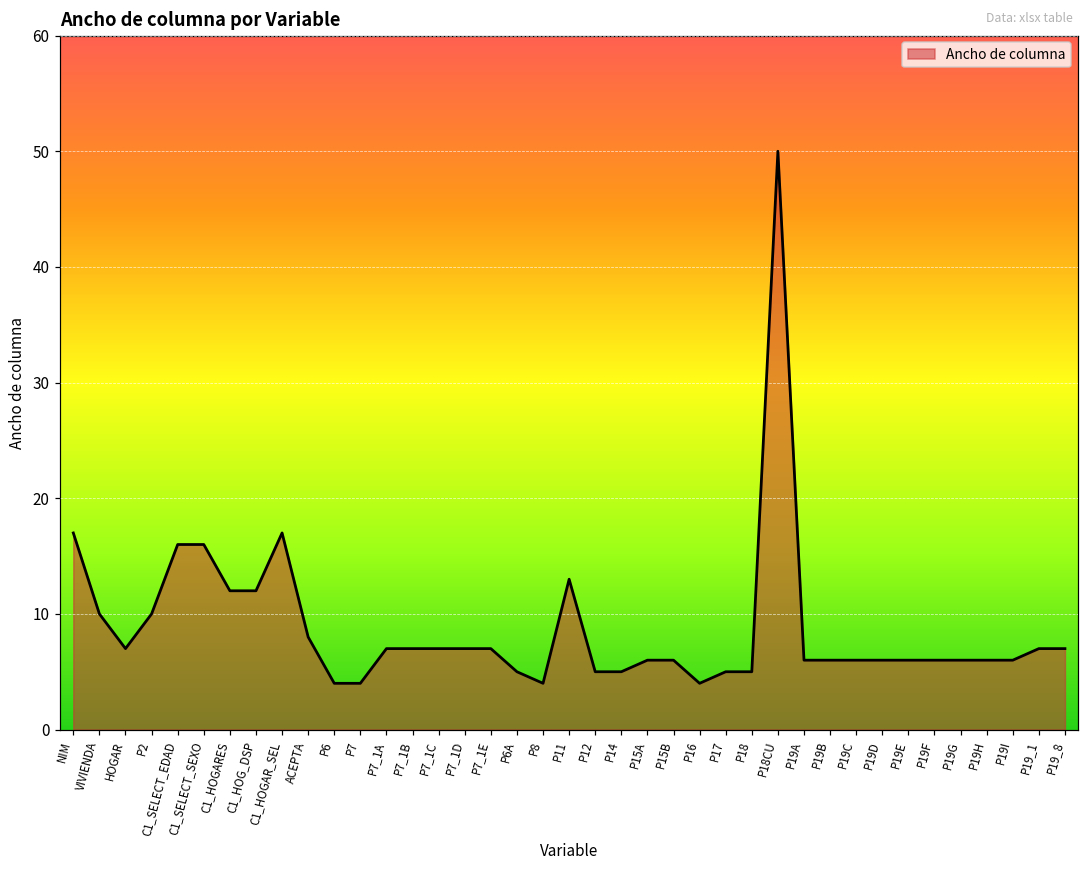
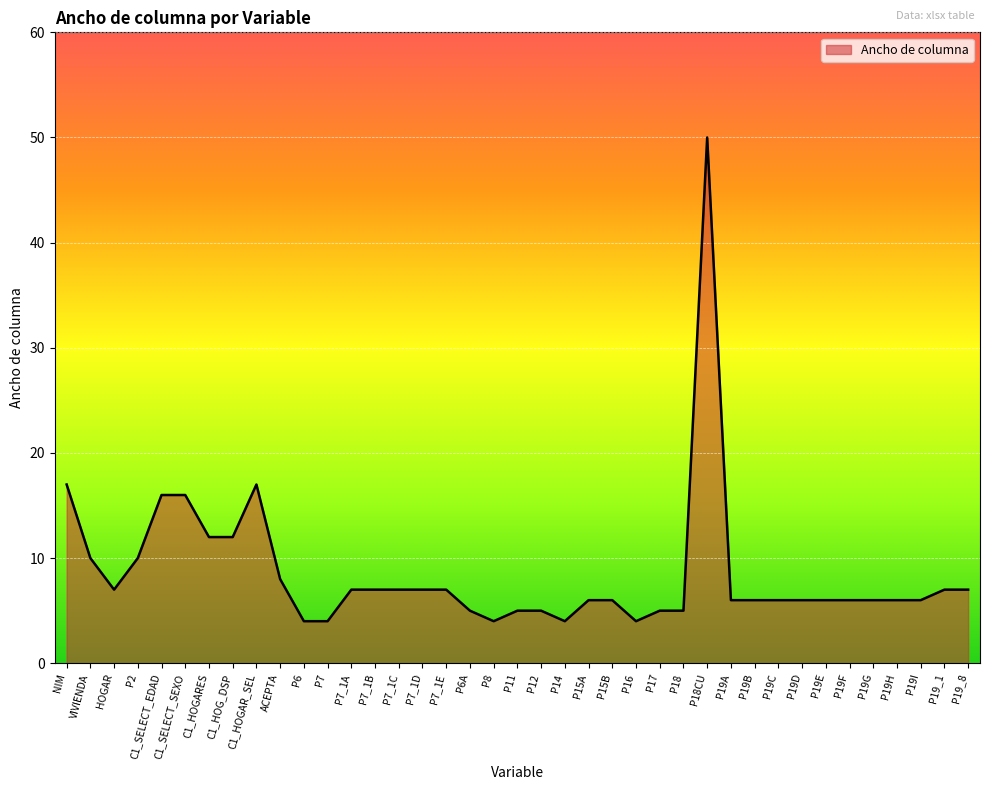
P11: 13 -> 5
P14: 5 -> 4
